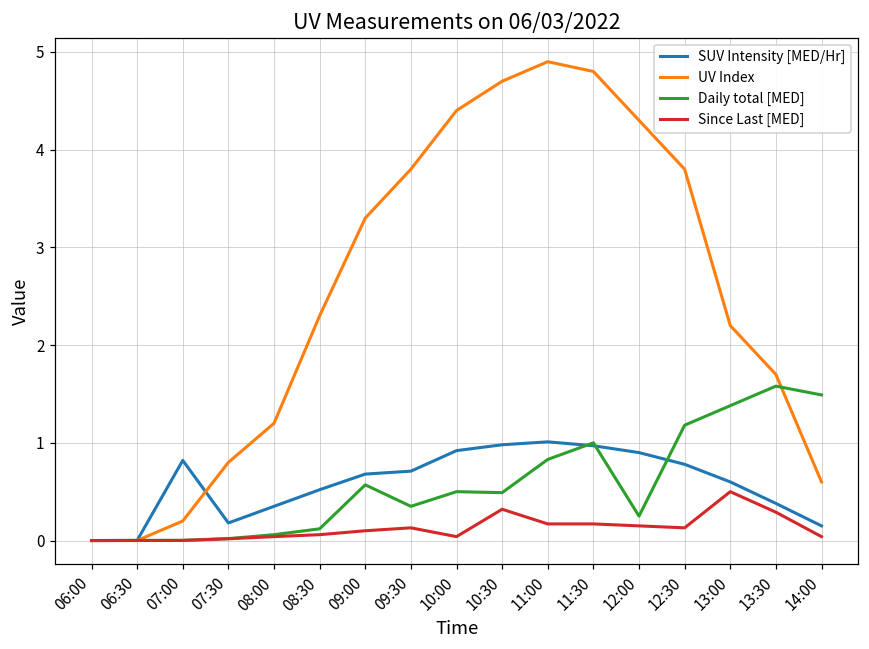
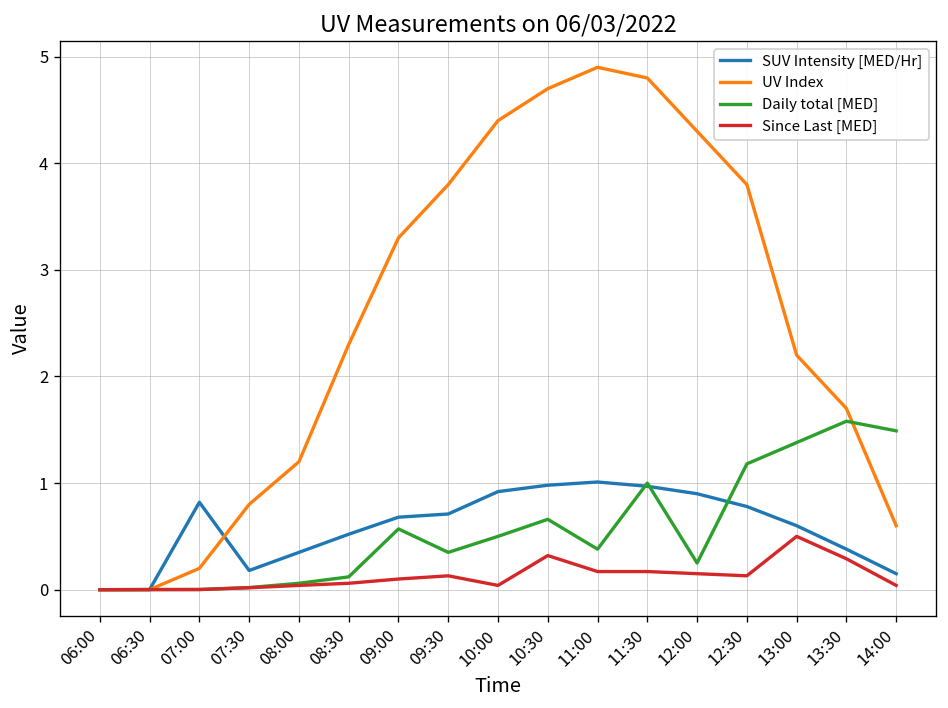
Daily total [MED], 10:30: 0.5 -> 0.7
Daily total [MED], 11:00: 0.8 -> 0.4
